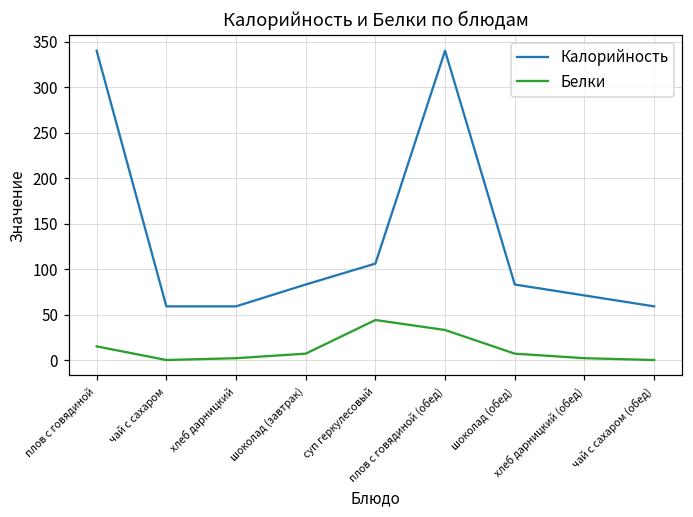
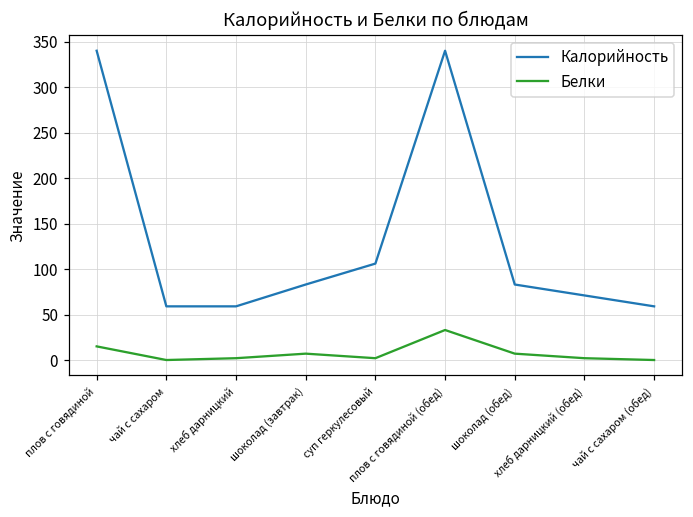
Белки, суп геркулесовый: 40 -> 0
